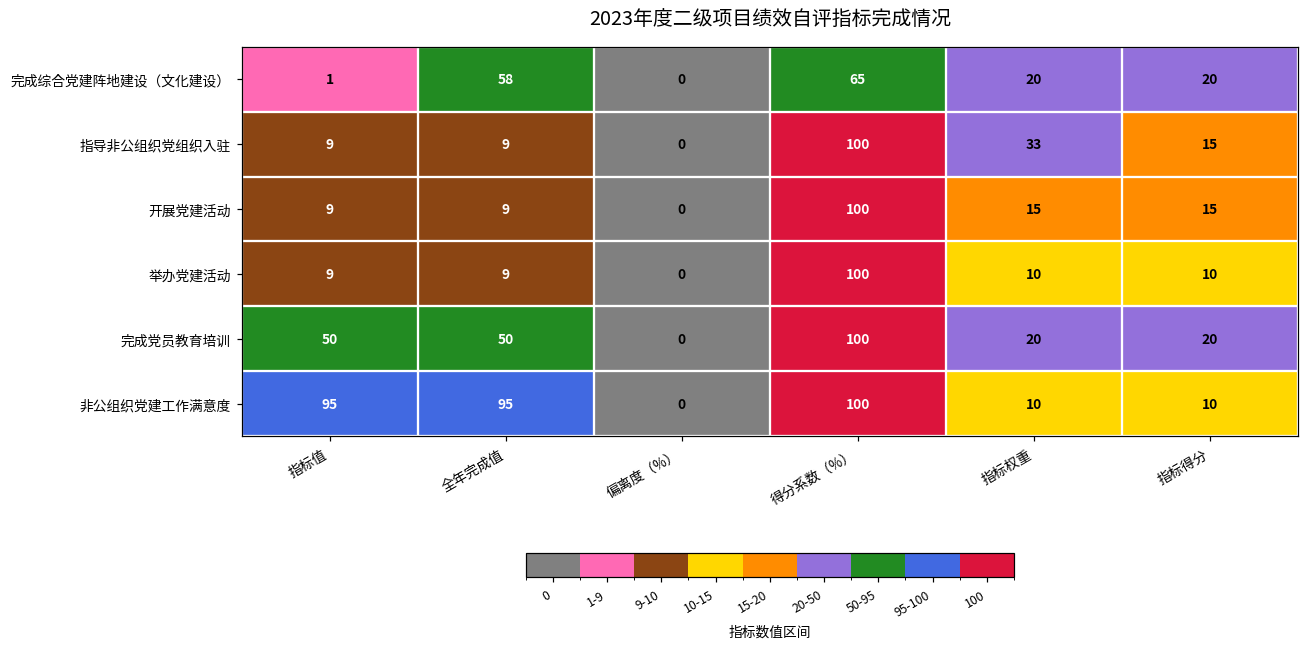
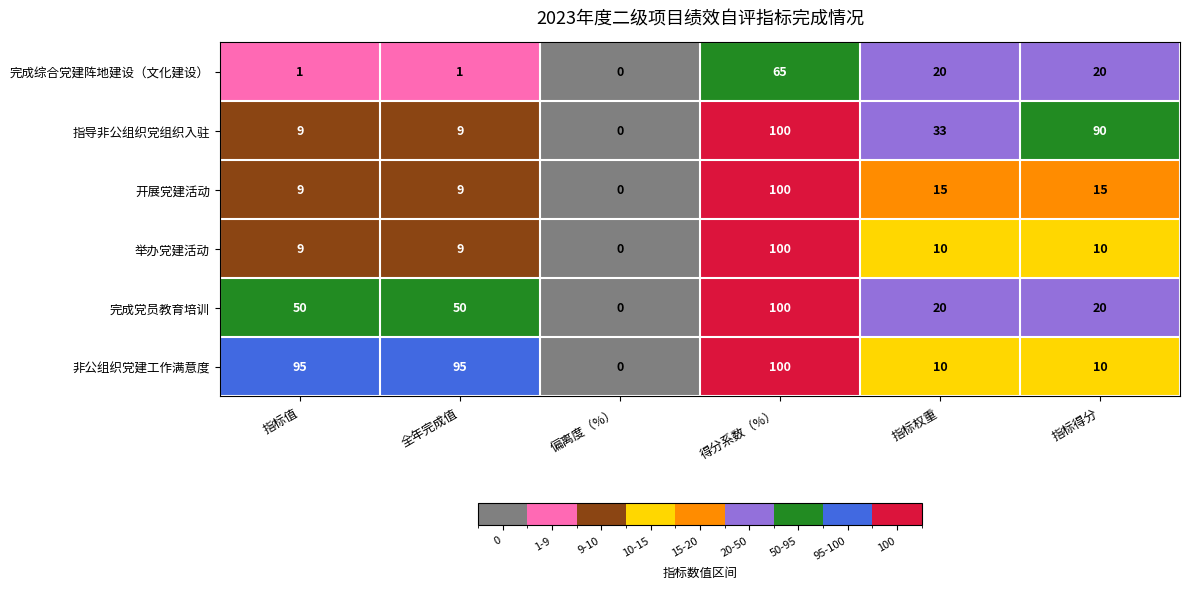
完成综合党建阵地建设（文化建设）, 全年完成值: 58 -> 1
指导非公组织党组织入驻, 指标得分: 15 -> 90
